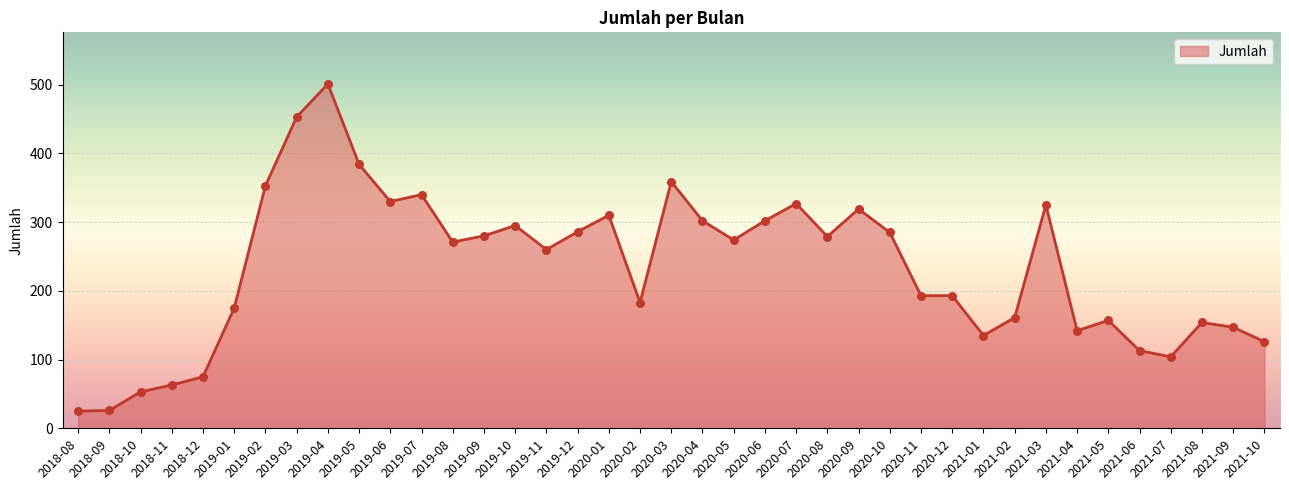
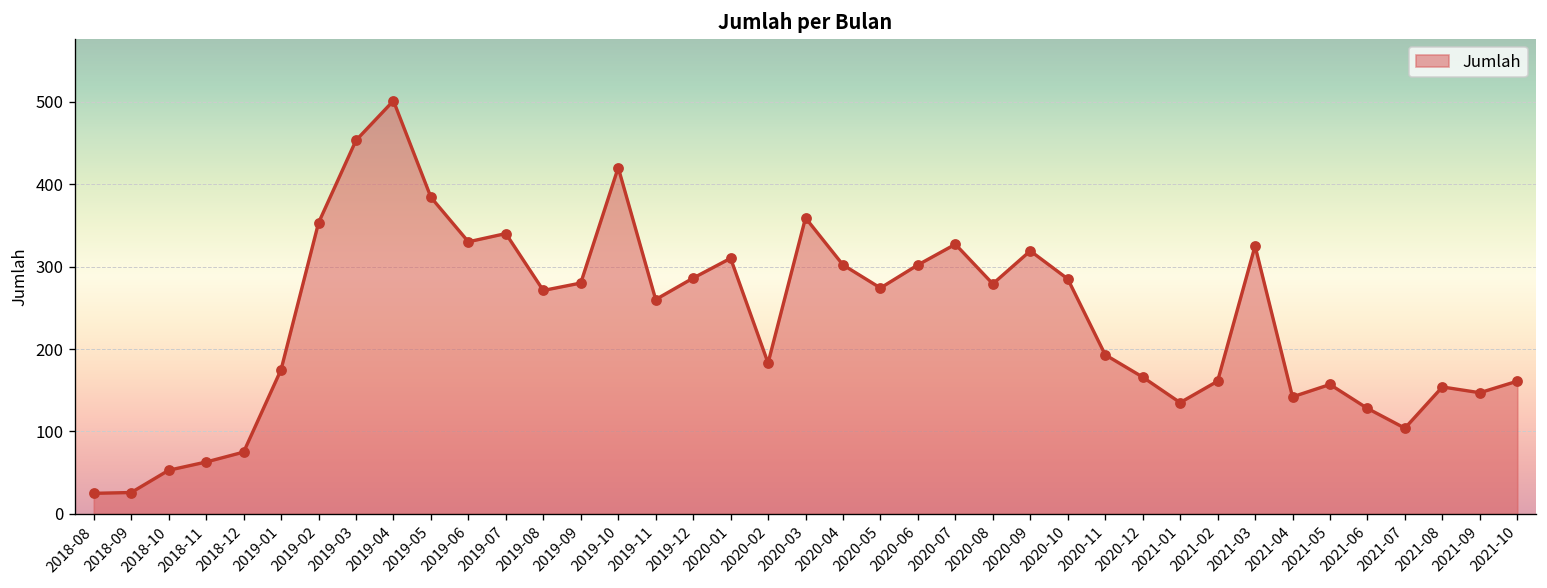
2019-10: 300 -> 420
2020-12: 190 -> 170
2021-06: 110 -> 130
2021-10: 130 -> 160
